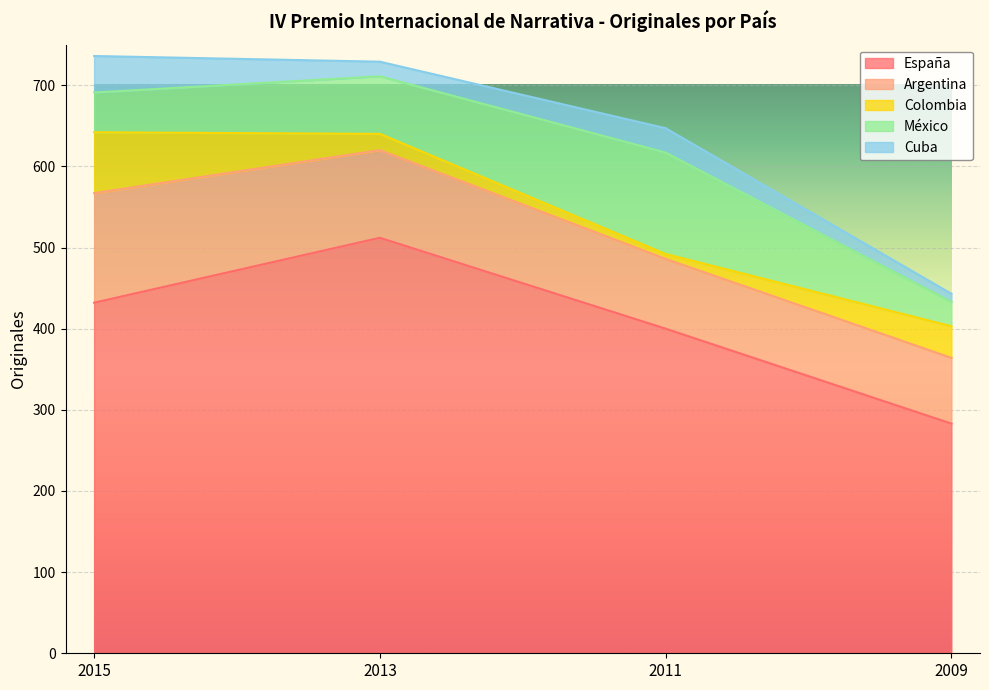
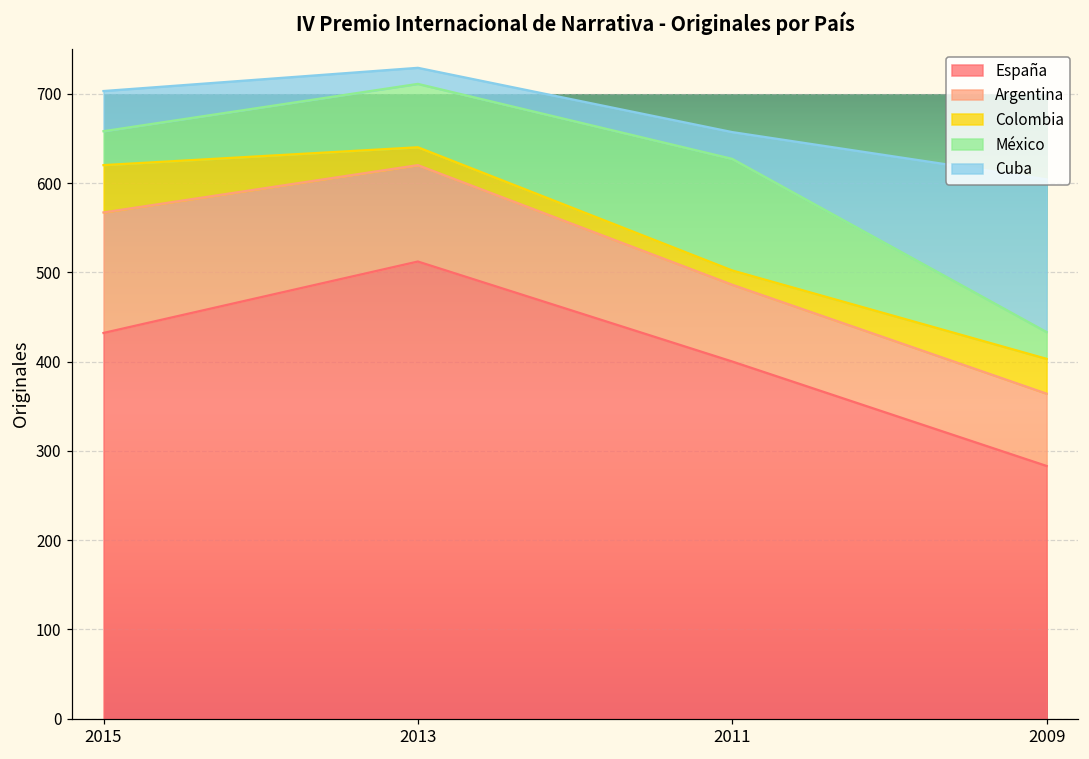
Colombia, 2015: 80 -> 50
México, 2015: 50 -> 40
Colombia, 2011: 10 -> 20
Cuba, 2009: 10 -> 170
